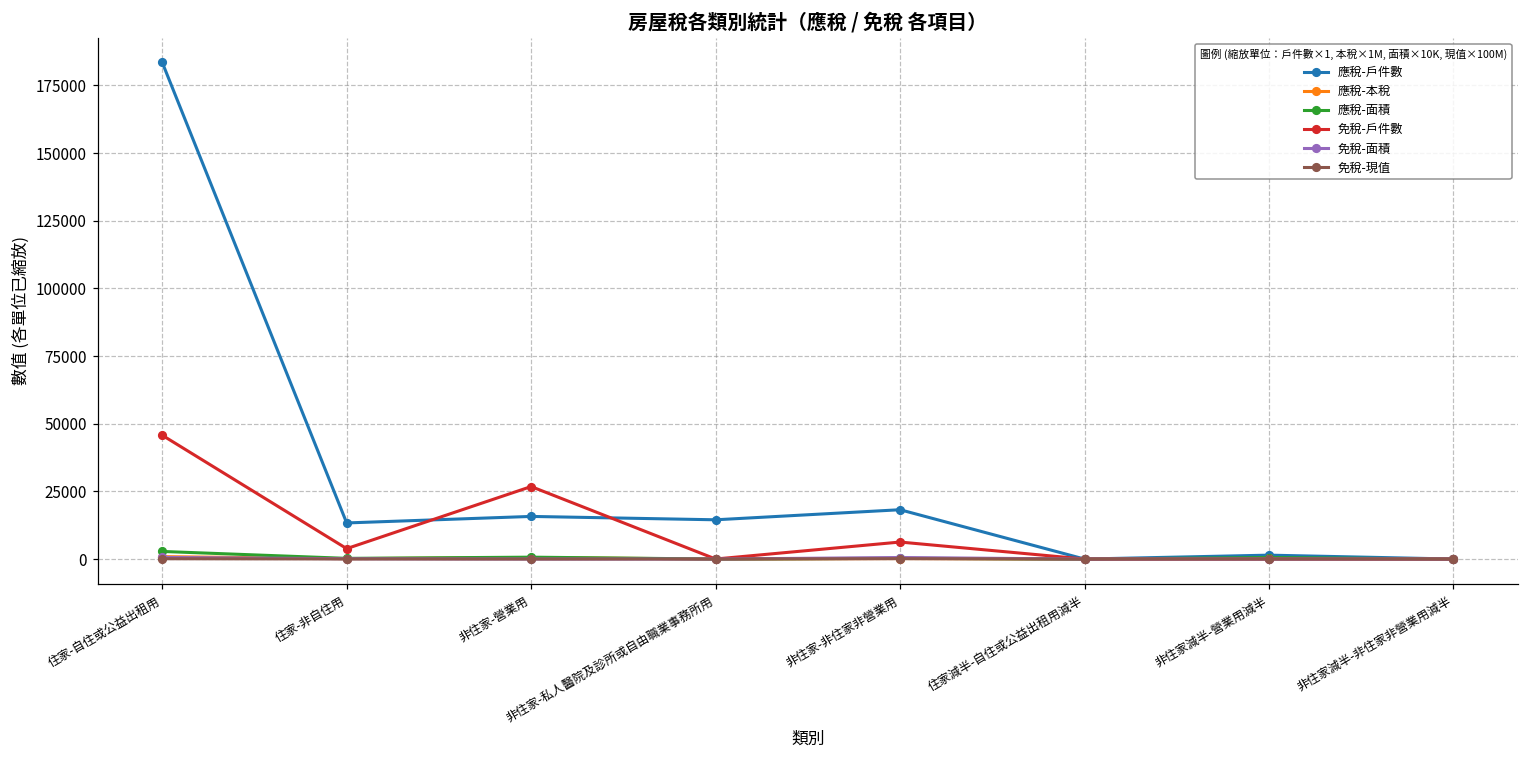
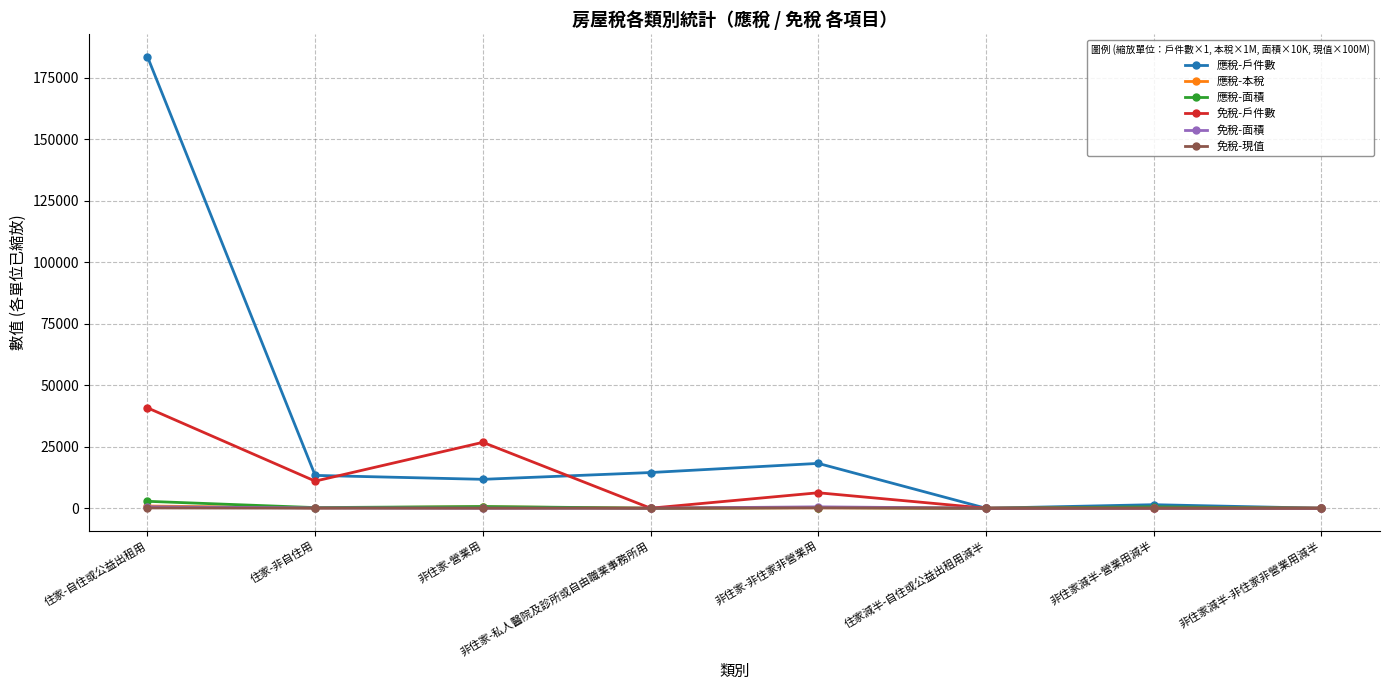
免稅-戶件數, 住家-自住或公益出租用: 46000 -> 41000
免稅-戶件數, 住家-非自住用: 4000 -> 11000
應稅-戶件數, 非住家-營業用: 16000 -> 12000
